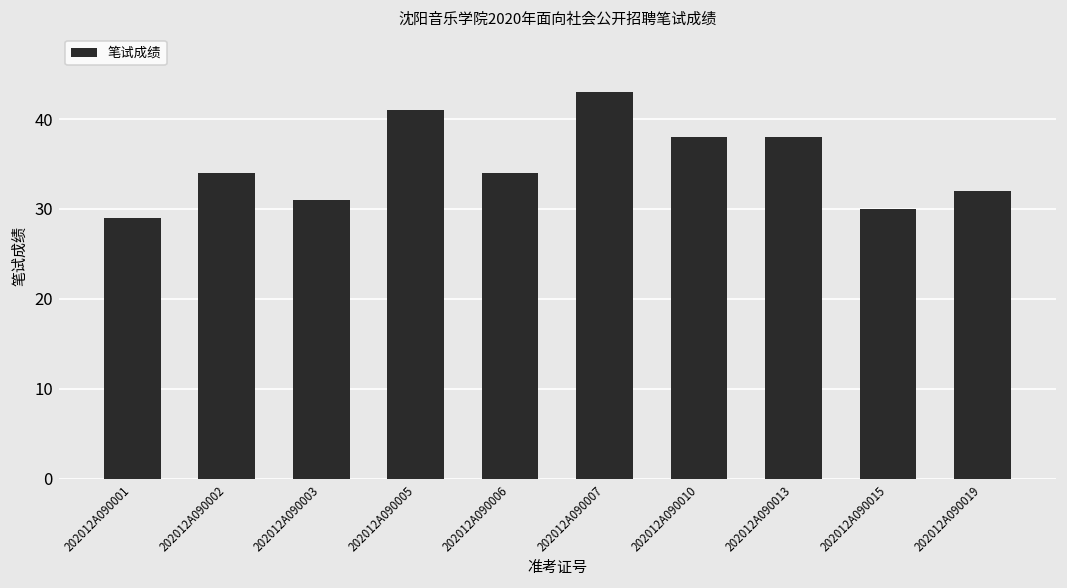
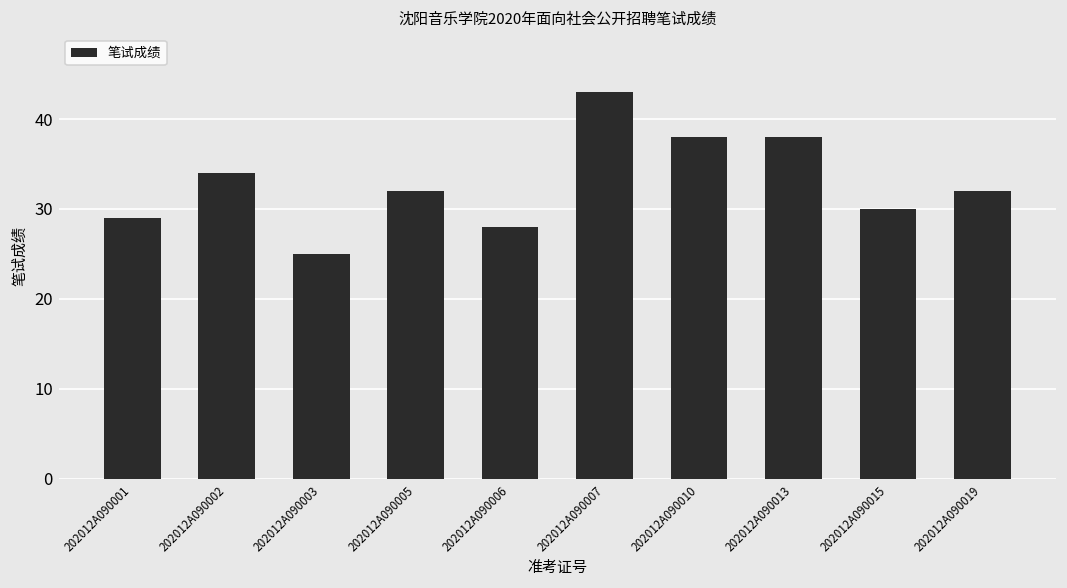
202012A090003: 31 -> 25
202012A090005: 41 -> 32
202012A090006: 34 -> 28
